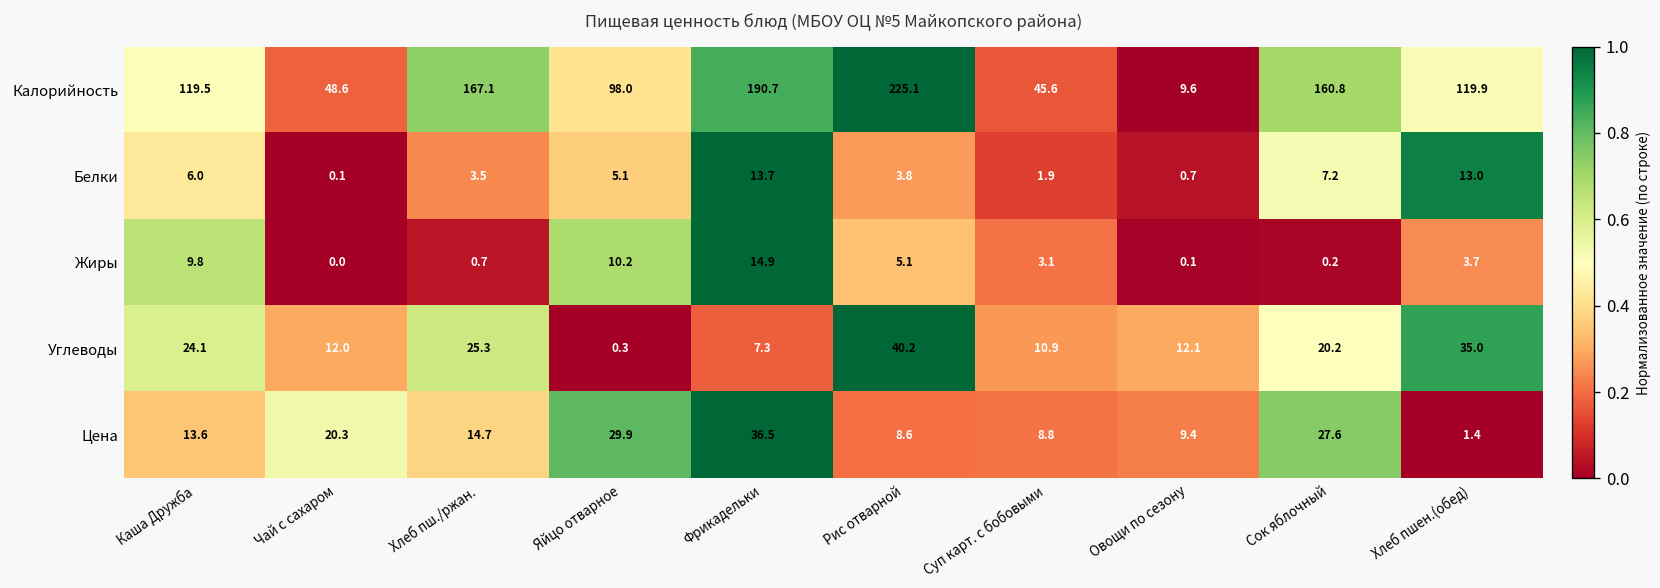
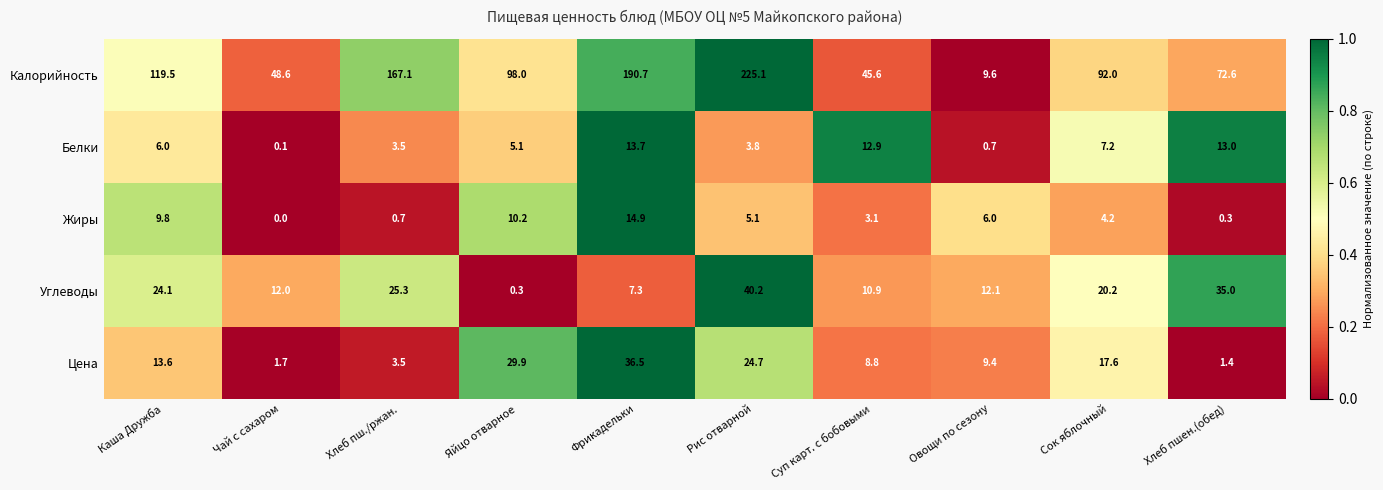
Калорийность, Сок яблочный: 160.8 -> 92.0
Калорийность, Хлеб пшен.(обед): 119.9 -> 72.6
Белки, Суп карт. с бобовыми: 1.9 -> 12.9
Жиры, Овощи по сезону: 0.1 -> 6.0
Жиры, Сок яблочный: 0.2 -> 4.2
Жиры, Хлеб пшен.(обед): 3.7 -> 0.3
Цена, Чай с сахаром: 20.3 -> 1.7
Цена, Хлеб пш./ржан.: 14.7 -> 3.5
Цена, Рис отварной: 8.6 -> 24.7
Цена, Сок яблочный: 27.6 -> 17.6
